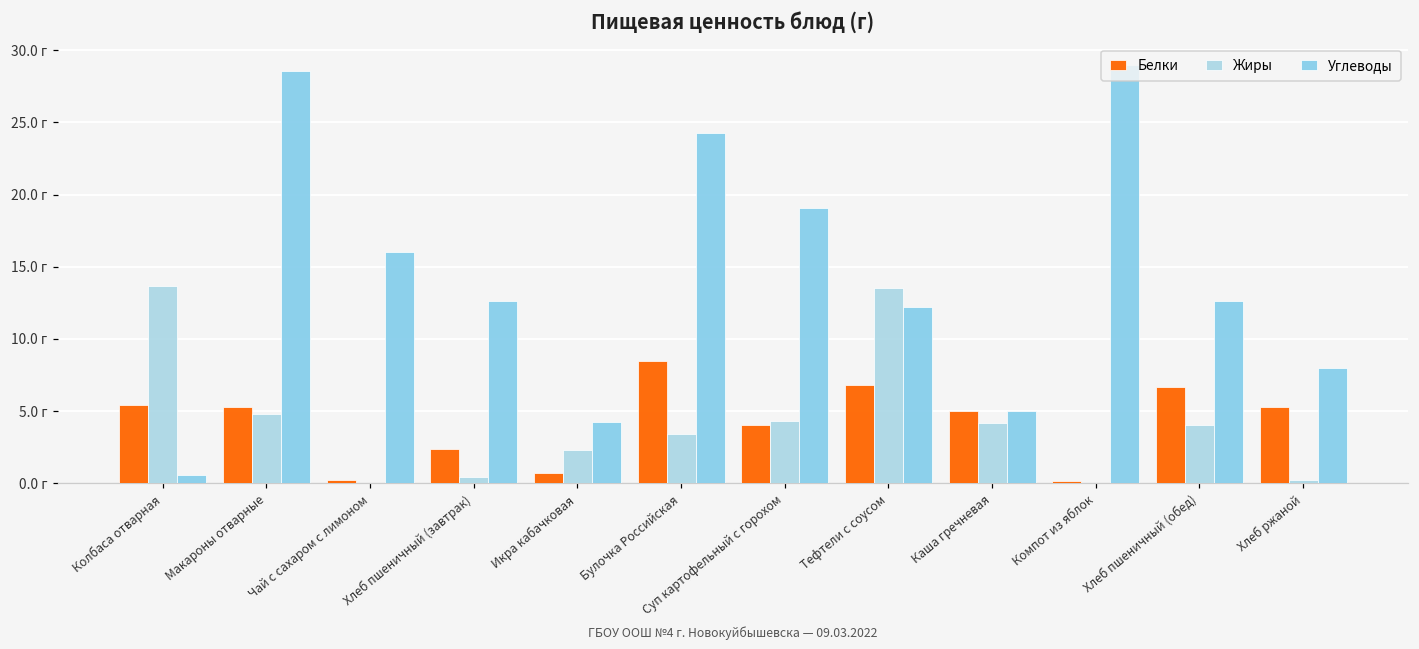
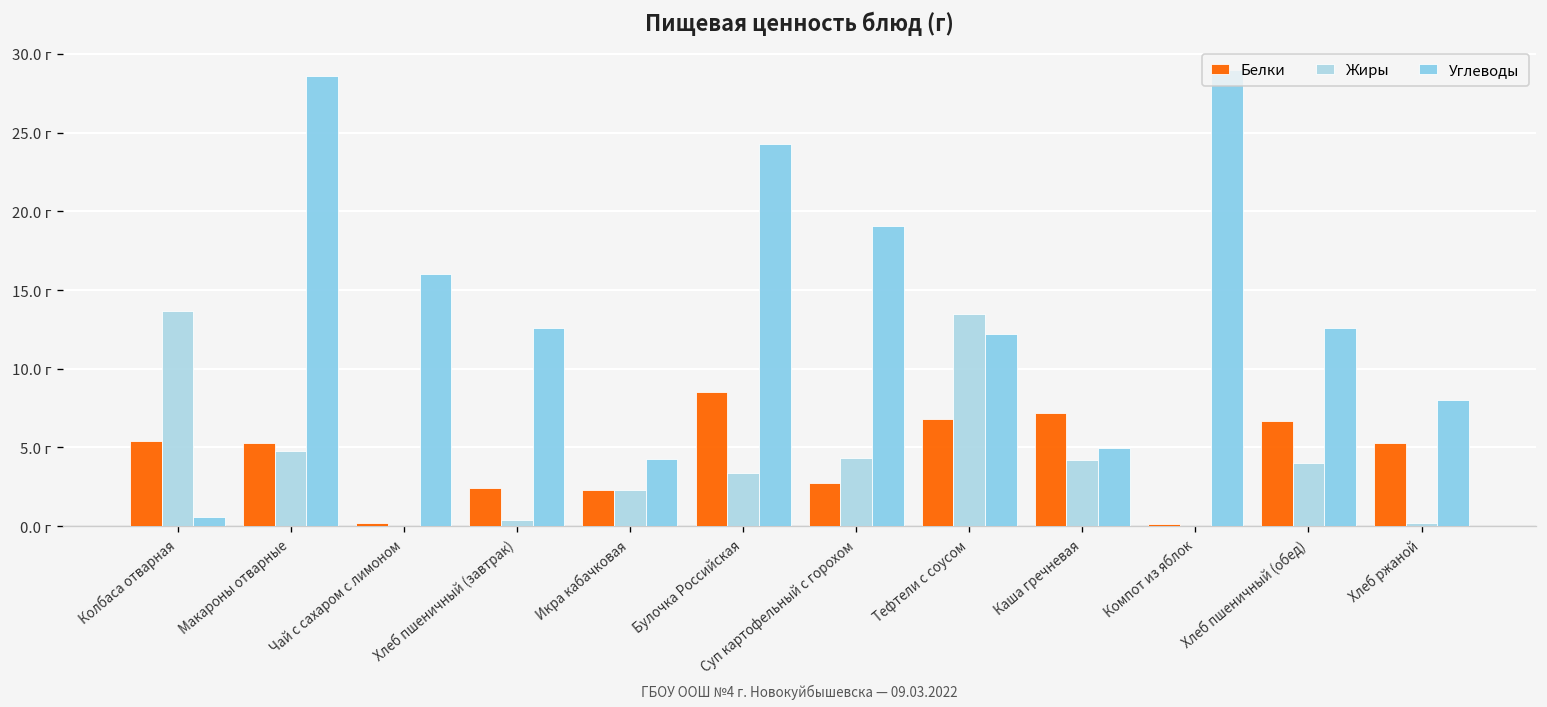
Белки, Икра кабачковая: 0.7 г -> 2.3 г
Белки, Суп картофельный с горохом: 4.1 г -> 2.7 г
Белки, Каша гречневая: 5.0 г -> 7.2 г
